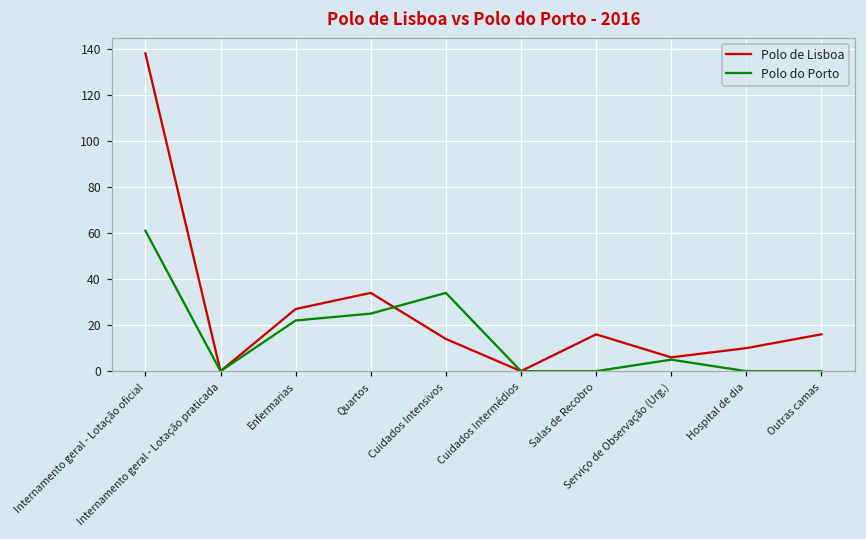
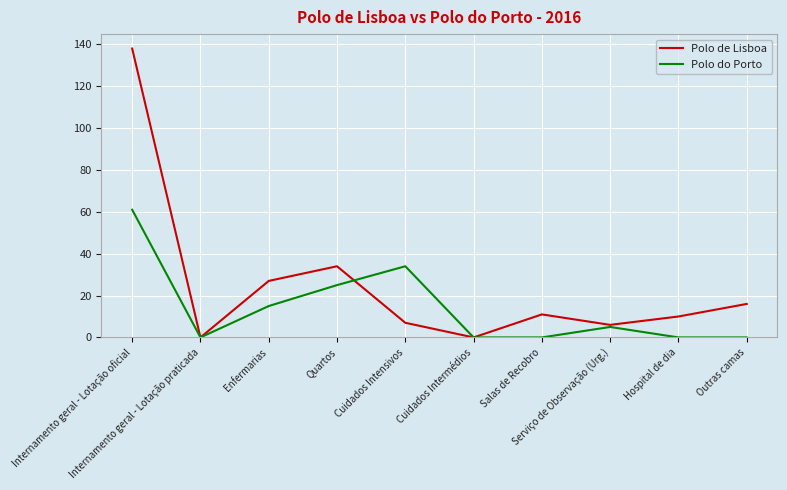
Polo do Porto, Enfermarias: 22 -> 15
Polo de Lisboa, Cuidados Intensivos: 14 -> 7
Polo de Lisboa, Salas de Recobro: 16 -> 11
